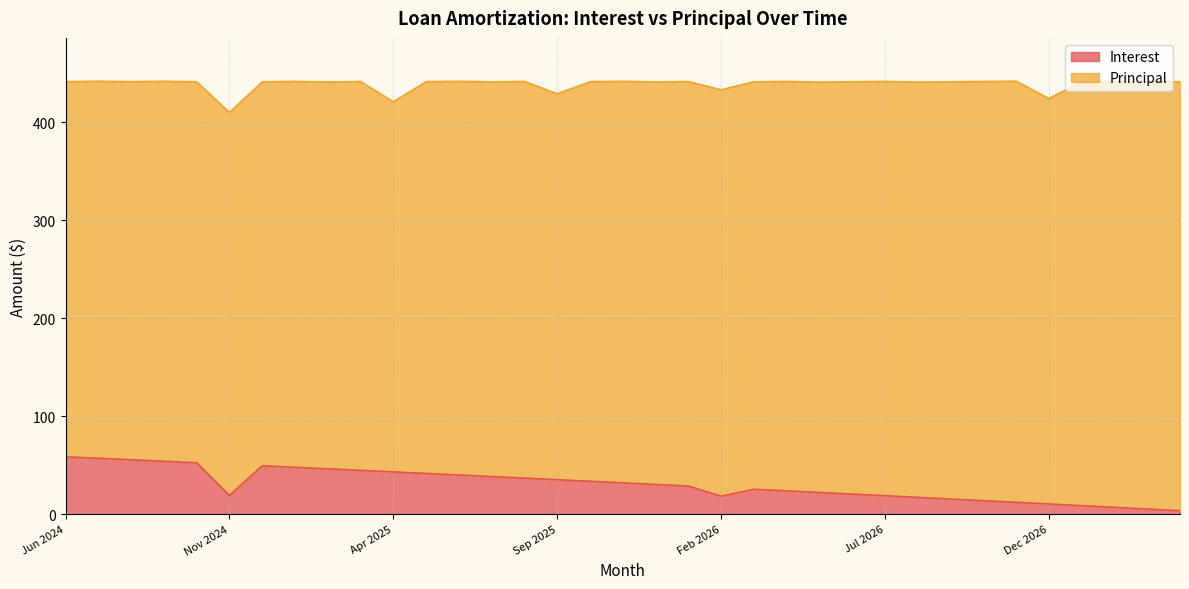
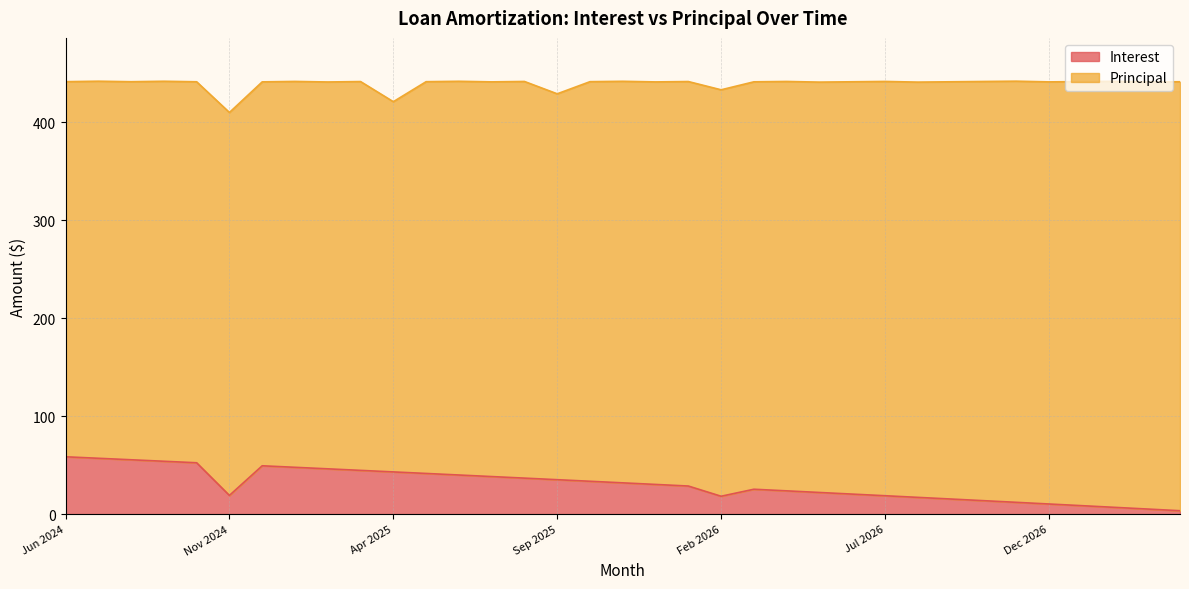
Principal, Dec 2026: 410 -> 430
